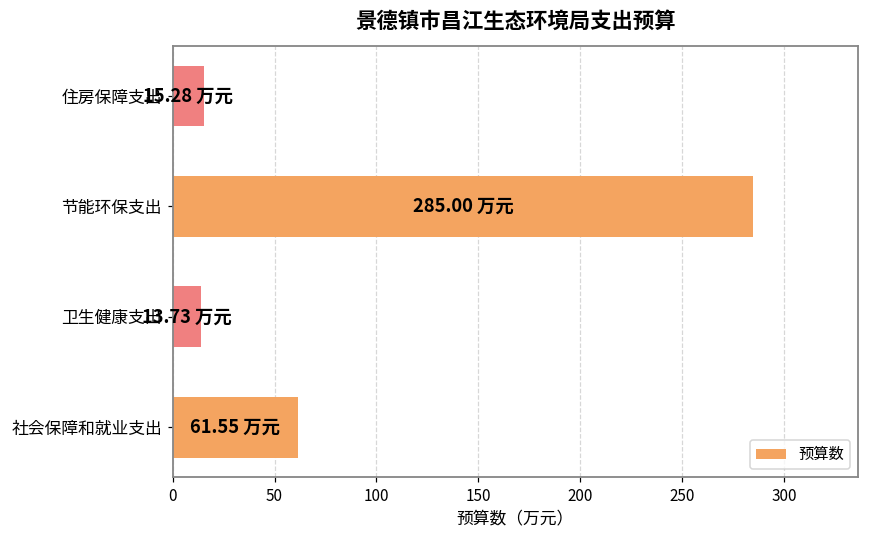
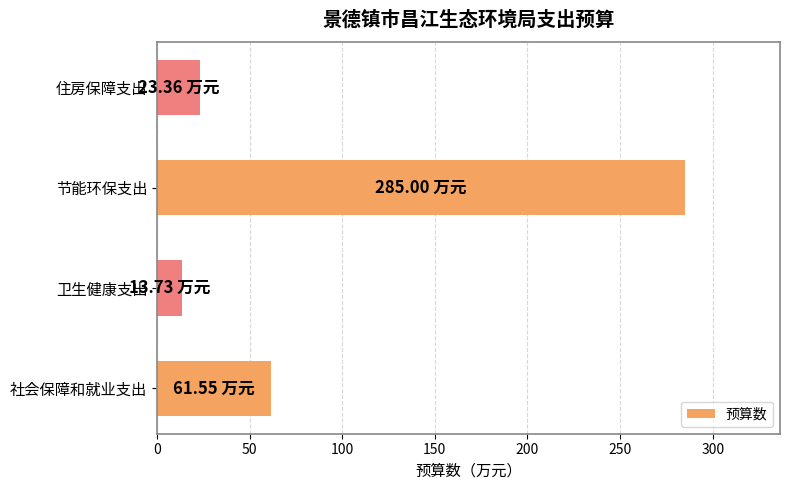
住房保障支出: 15.28 -> 23.36
